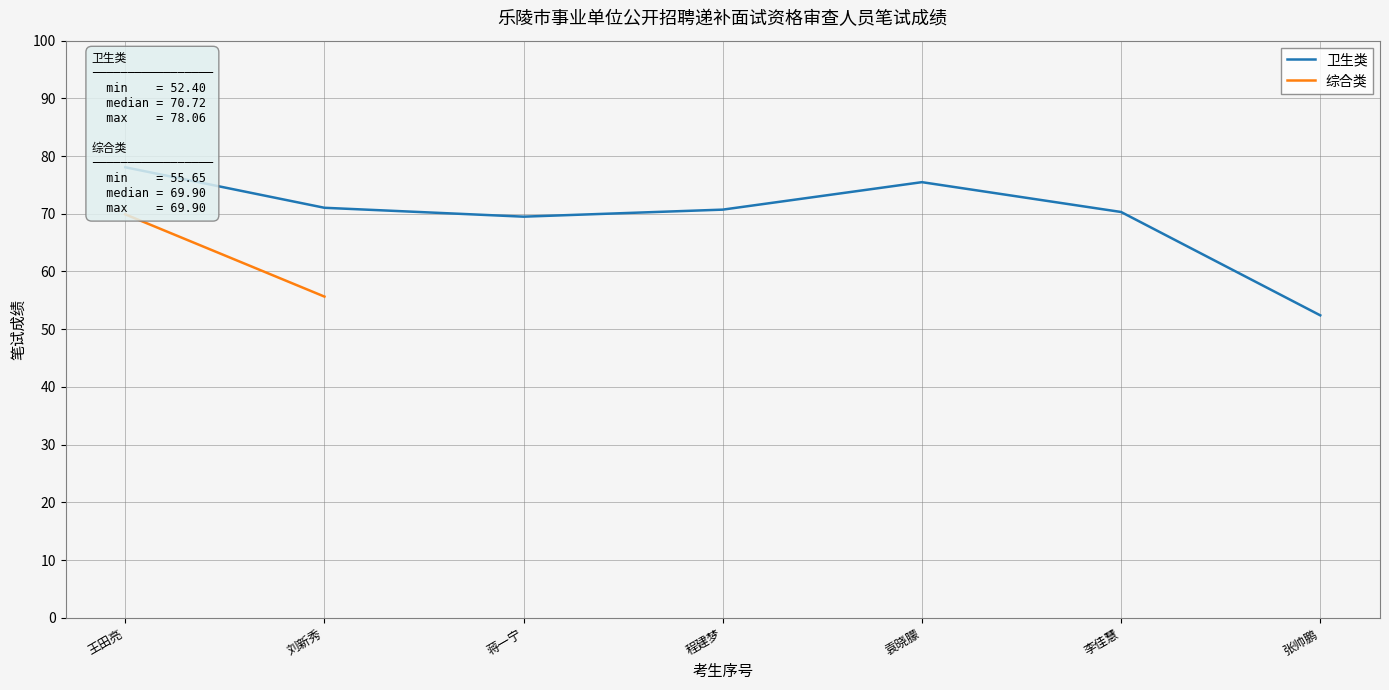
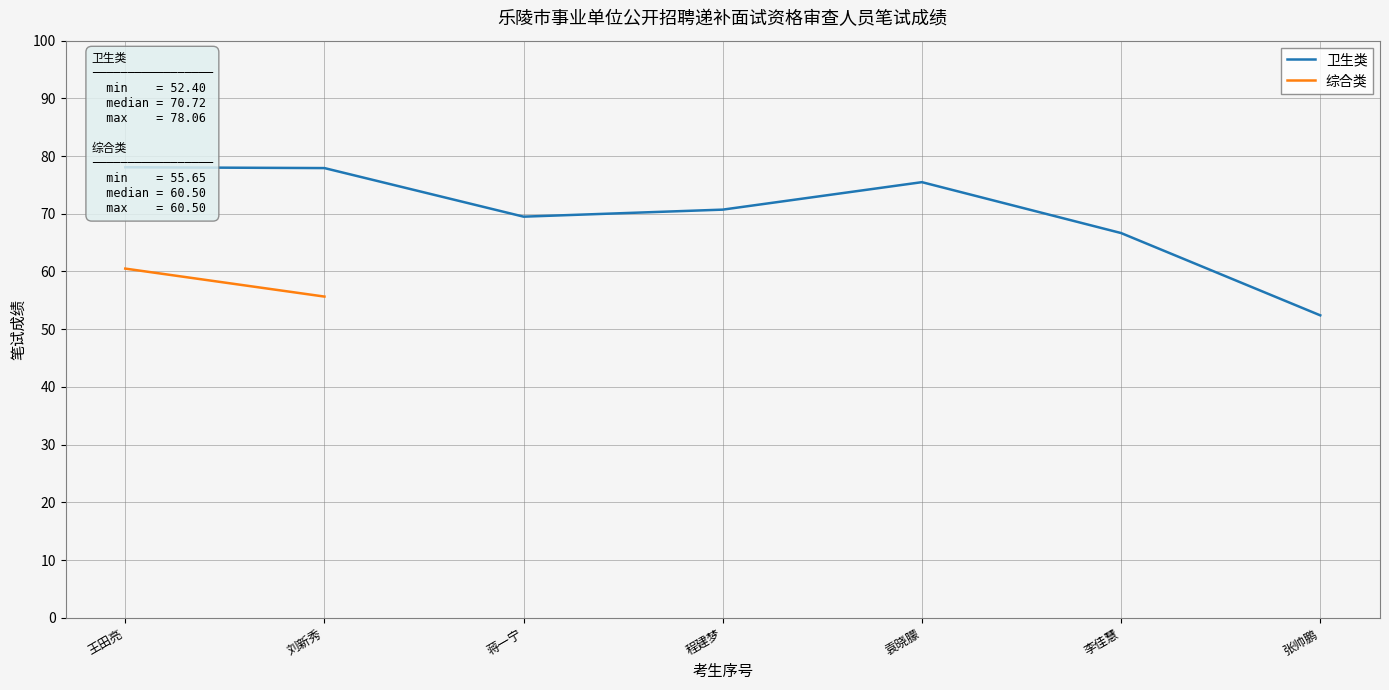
综合类, 王田亮: 69.90 max = 69.90 -> 60.50 max = 60.50
卫生类, 刘新秀: 71 -> 78
卫生类, 李佳慧: 70 -> 67
